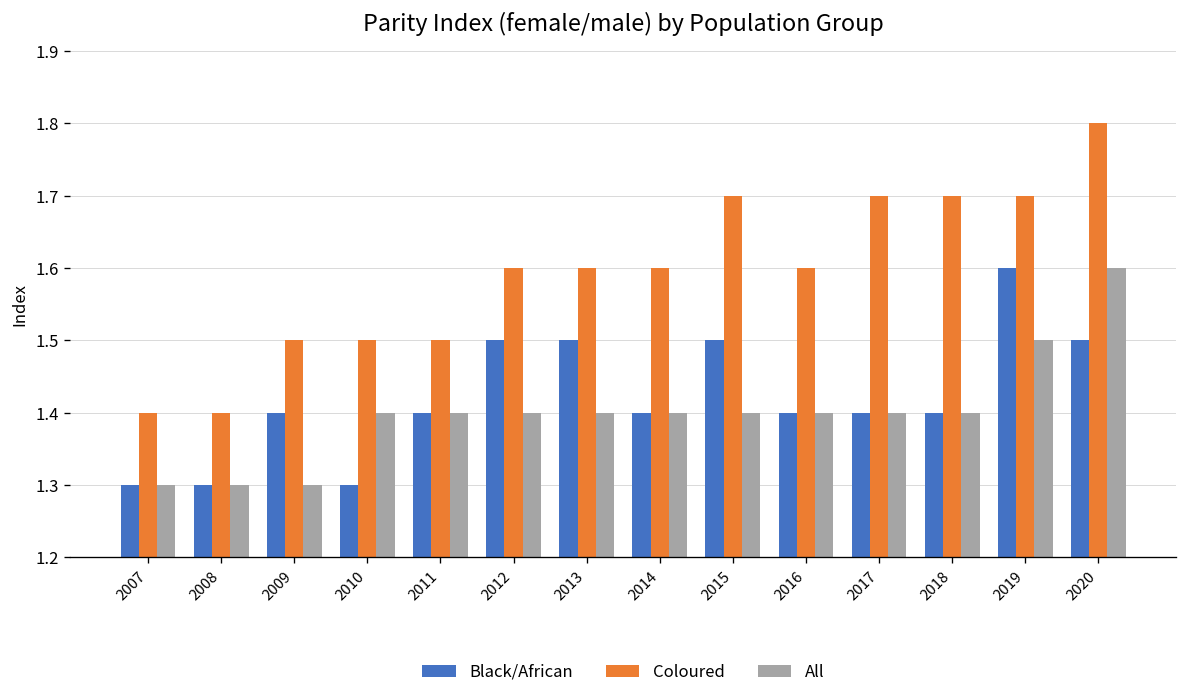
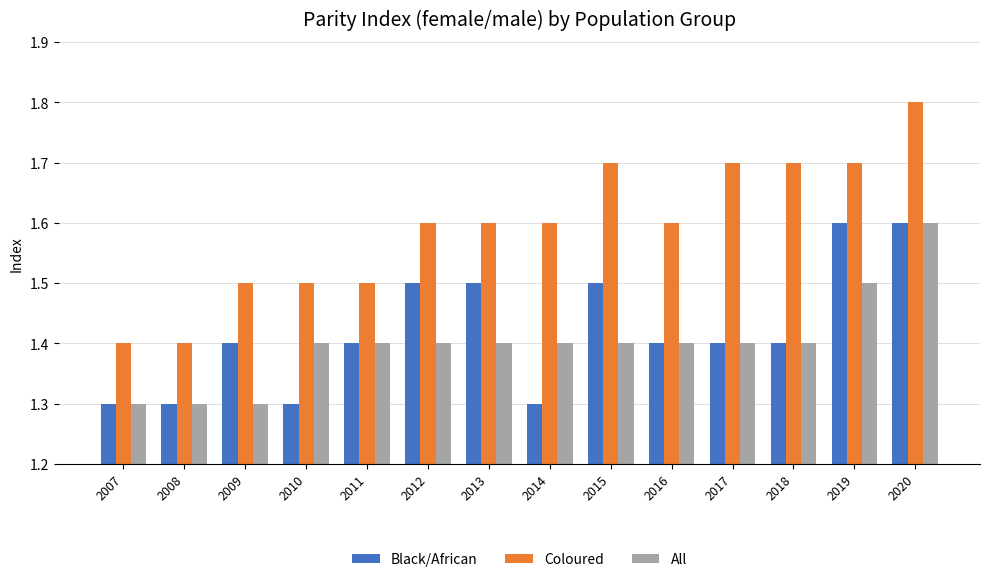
Black/African, 2014: 1.4 -> 1.3
Black/African, 2020: 1.5 -> 1.6
